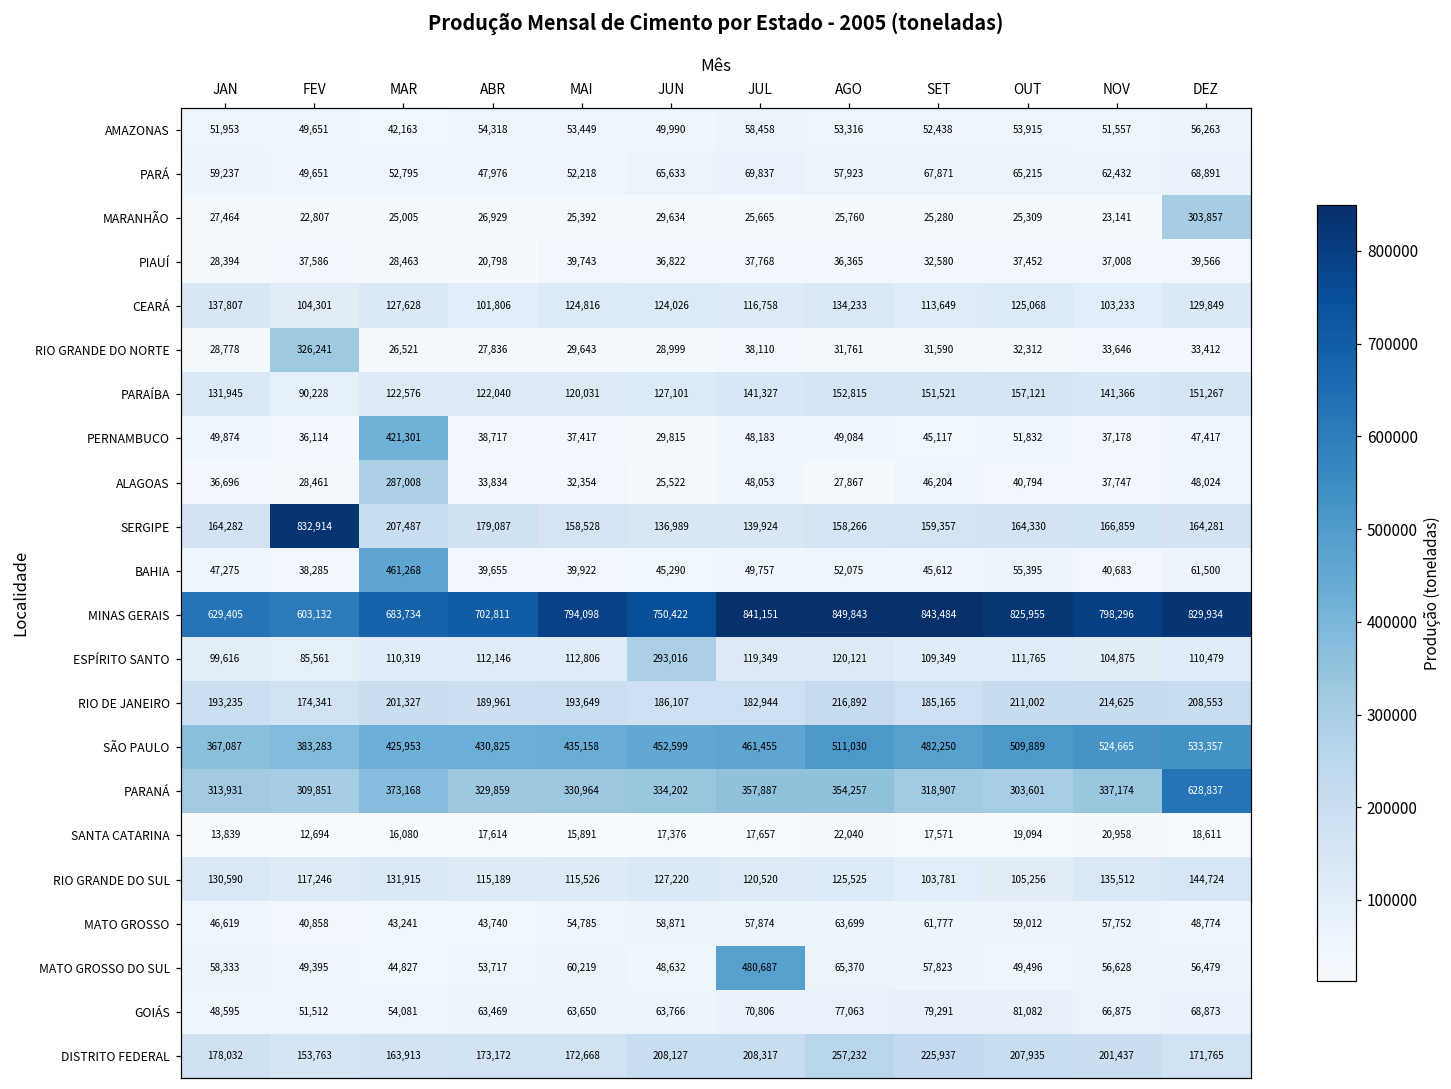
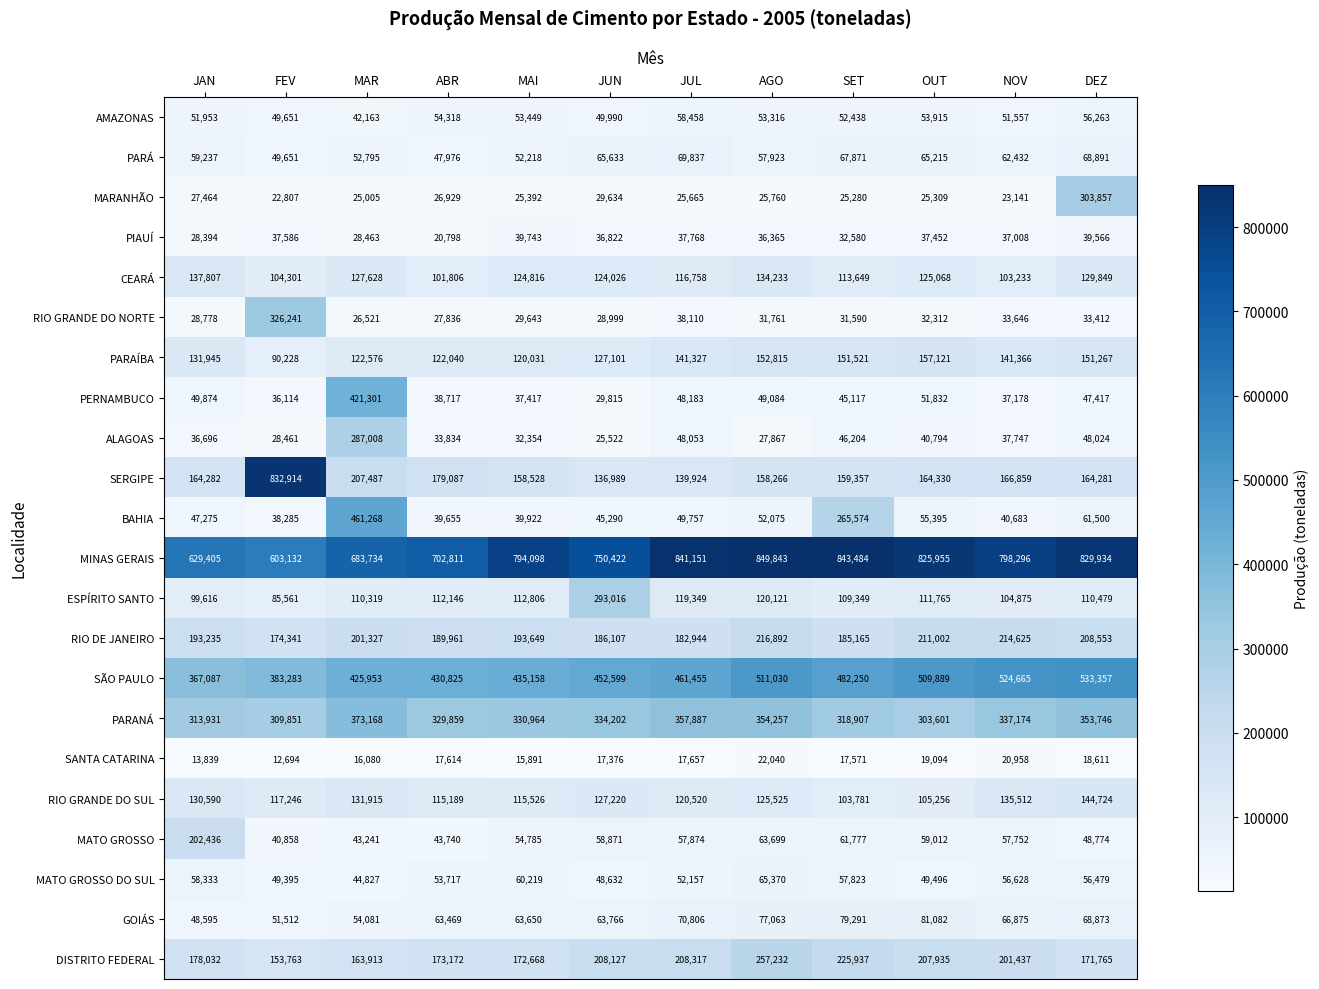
BAHIA, SET: 45,612 -> 265,574
PARANÁ, DEZ: 628,837 -> 353,746
MATO GROSSO, JAN: 46,619 -> 202,436
MATO GROSSO DO SUL, JUL: 480,687 -> 52,157
